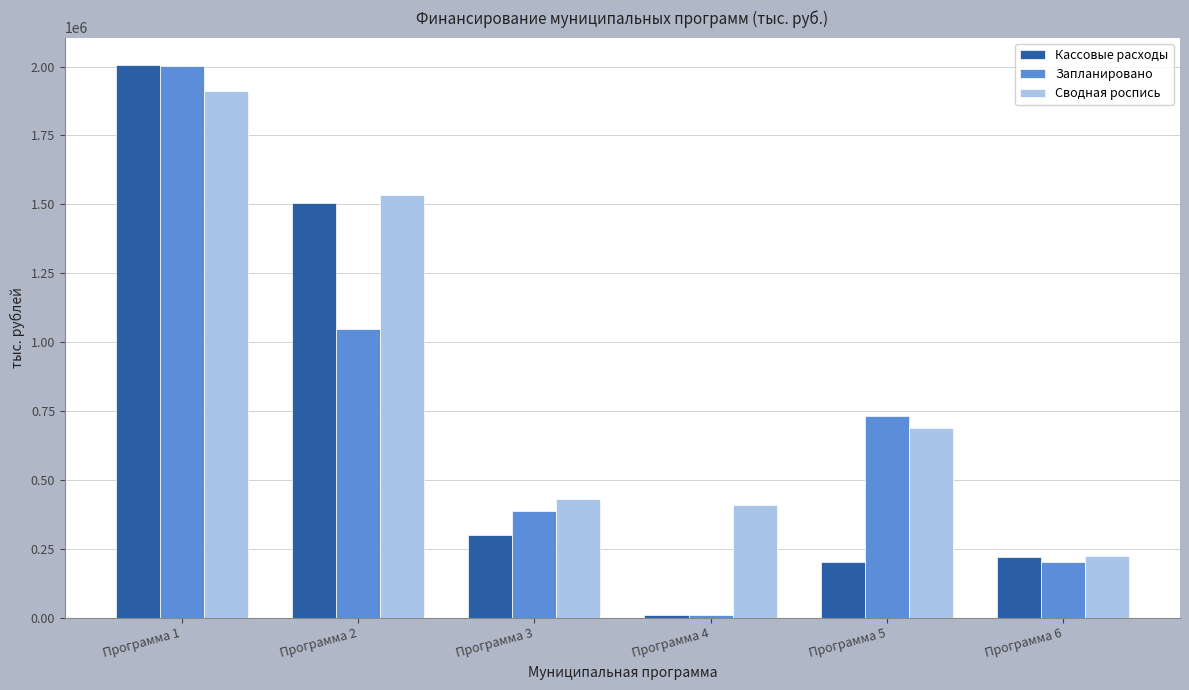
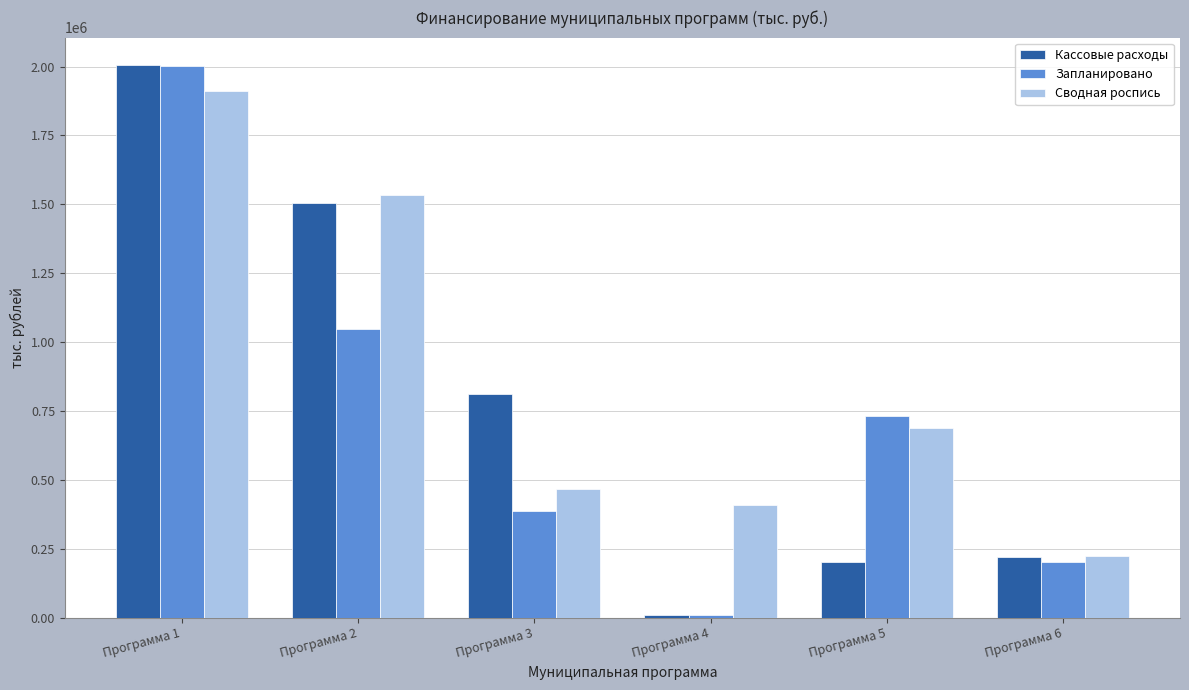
Кассовые расходы, Программа 3: 300000 -> 810000
Сводная роспись, Программа 3: 430000 -> 470000
